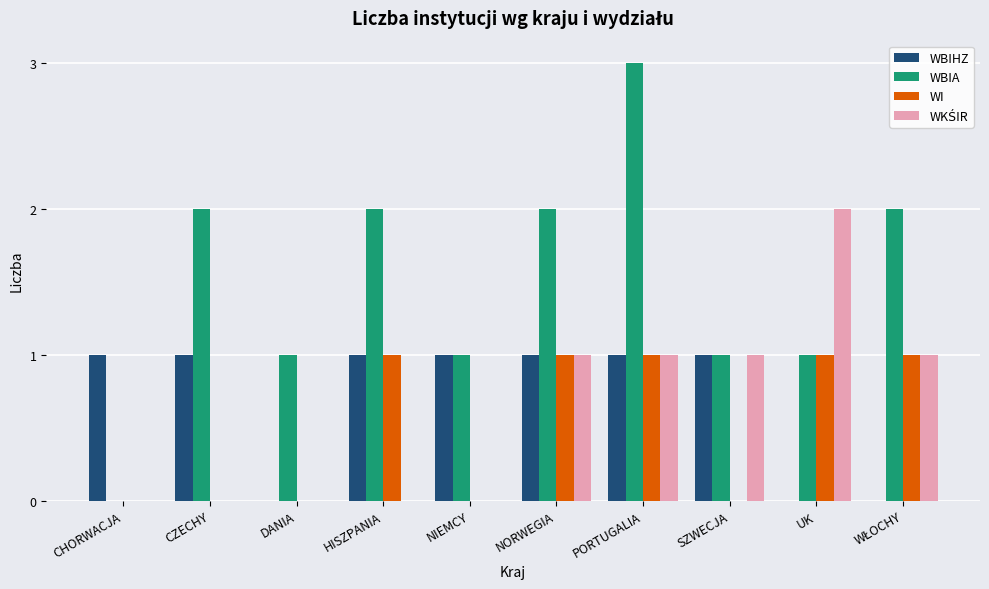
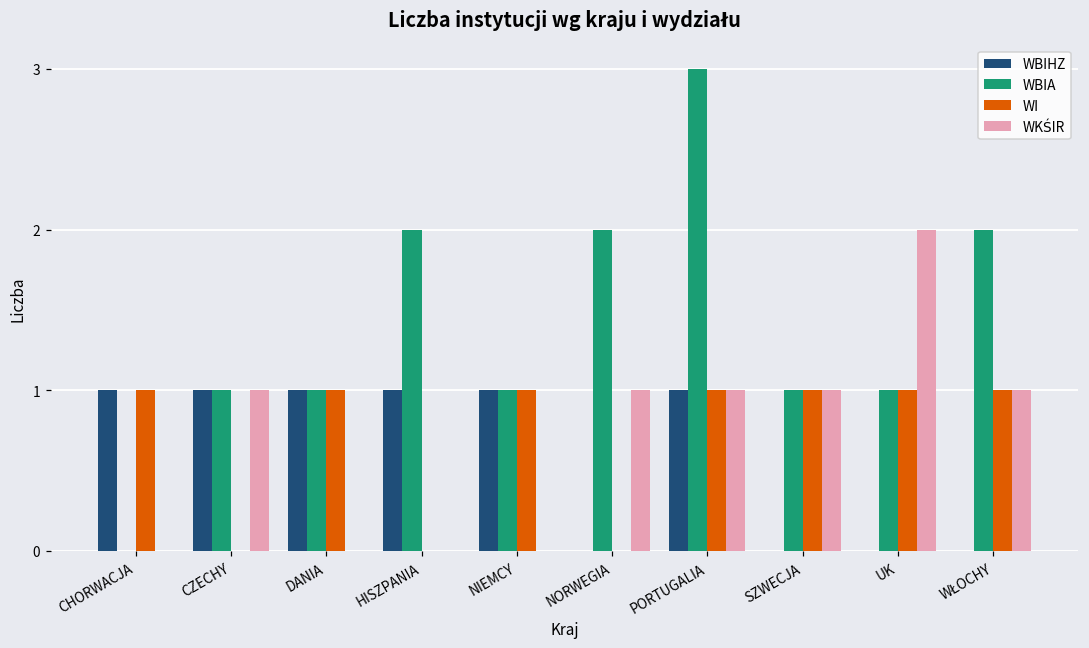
WI, CHORWACJA: 0 -> 1
WBIA, CZECHY: 2 -> 1
WKŚIR, CZECHY: 0 -> 1
WBIHZ, DANIA: 0 -> 1
WI, DANIA: 0 -> 1
WI, HISZPANIA: 1 -> 0
WI, NIEMCY: 0 -> 1
WBIHZ, NORWEGIA: 1 -> 0
WI, NORWEGIA: 1 -> 0
WBIHZ, SZWECJA: 1 -> 0
WI, SZWECJA: 0 -> 1
